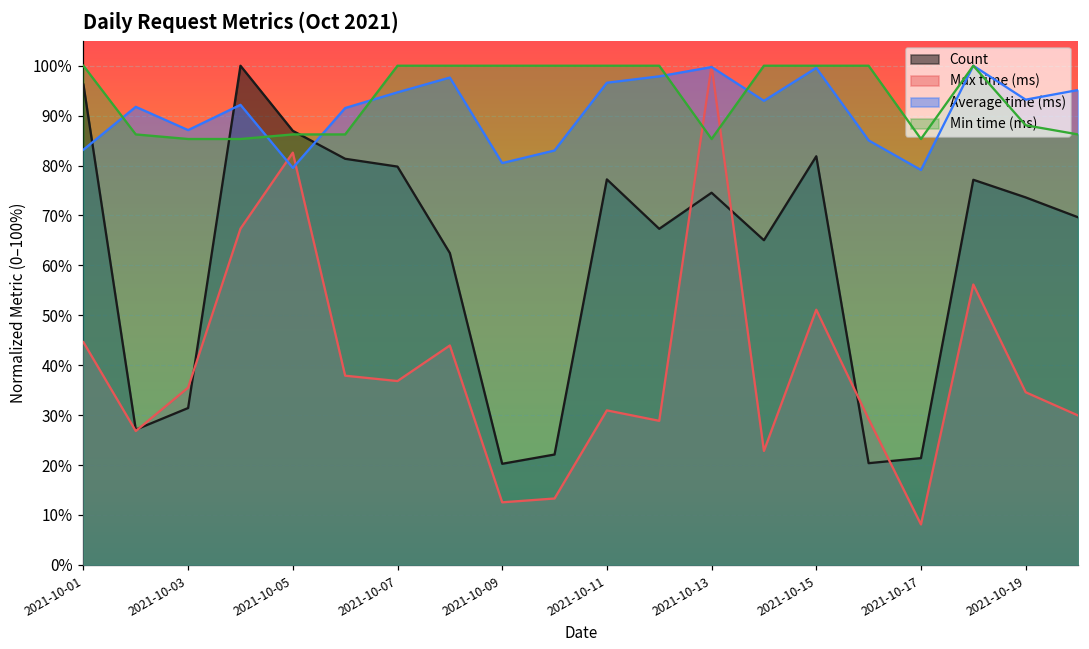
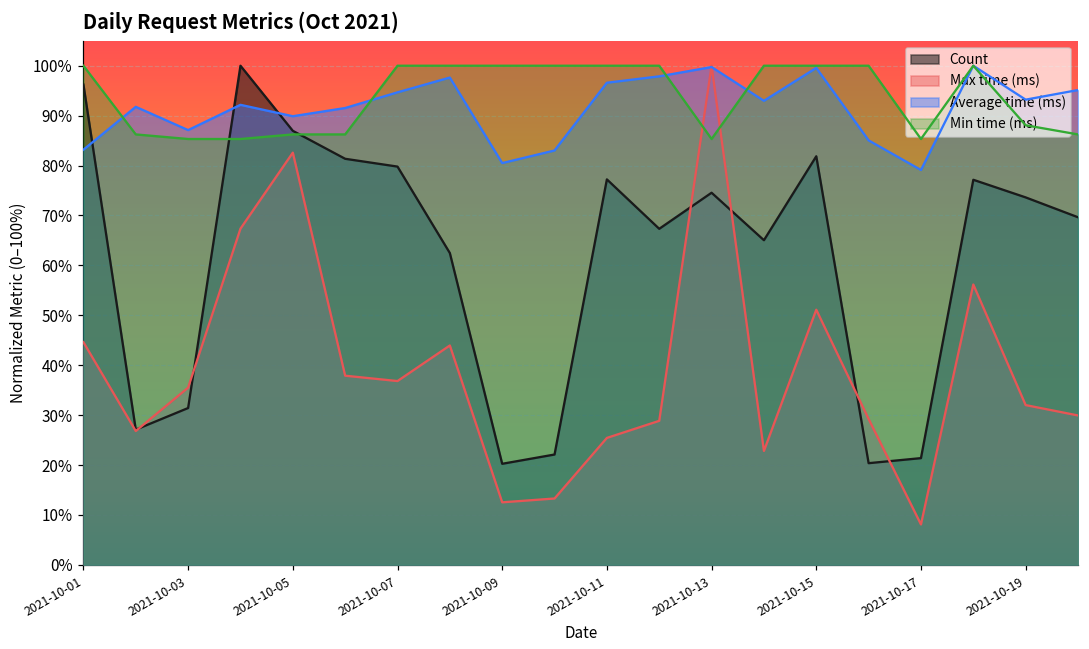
Average time (ms), 2021-10-05: 80% -> 90%
Max time (ms), 2021-10-11: 31% -> 25%
Max time (ms), 2021-10-19: 35% -> 32%
